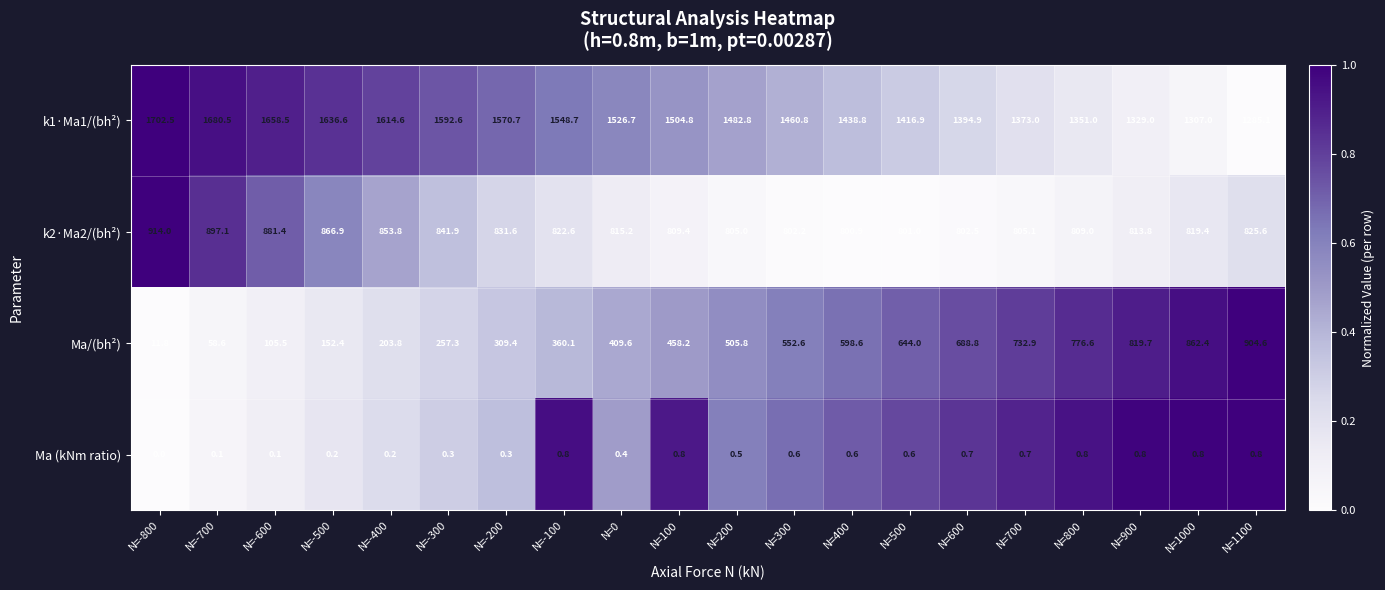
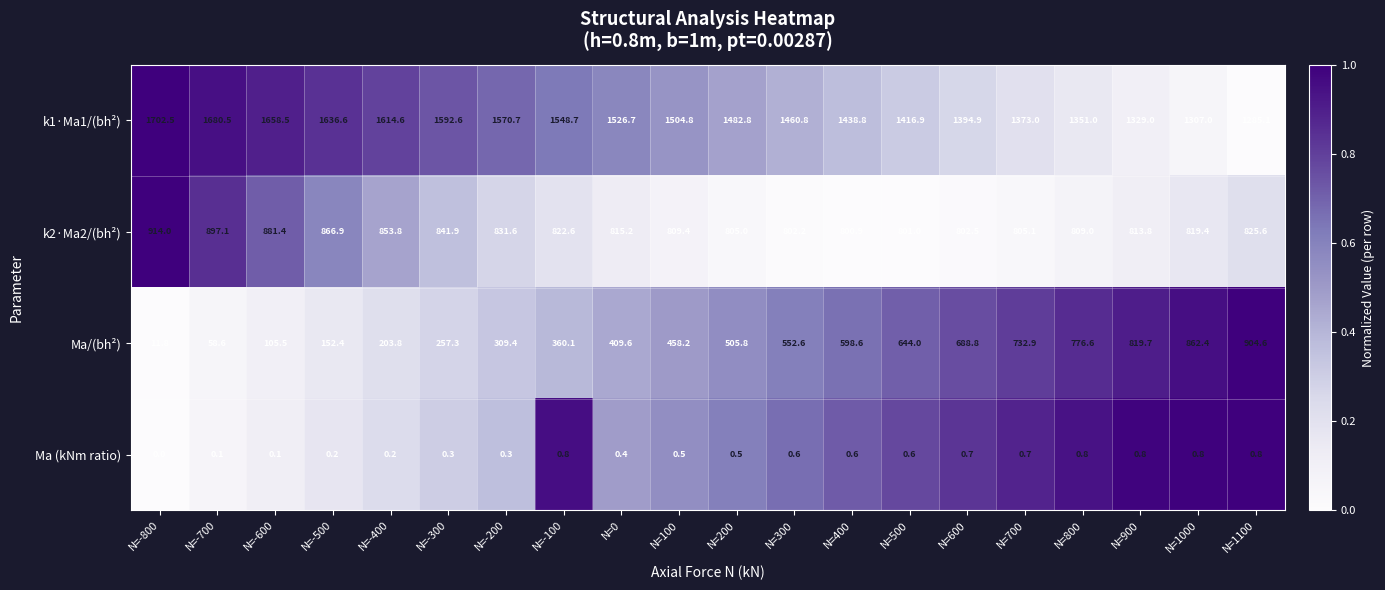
Ma (kNm ratio), N=100: 0.8 -> 0.5
